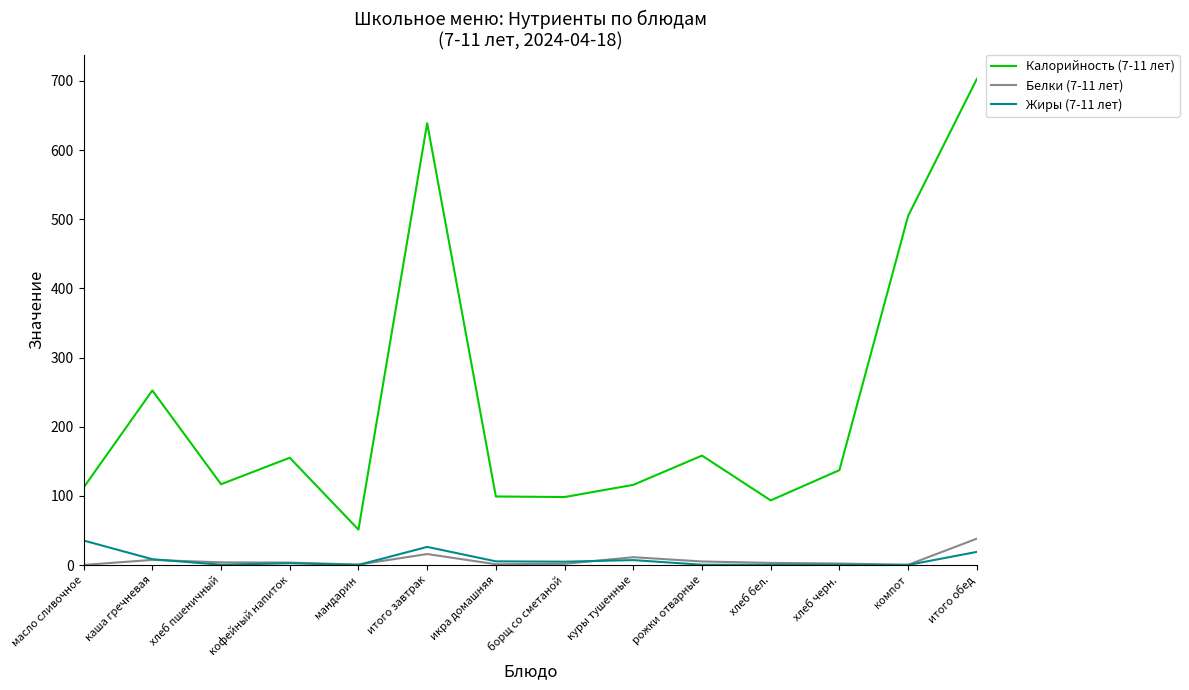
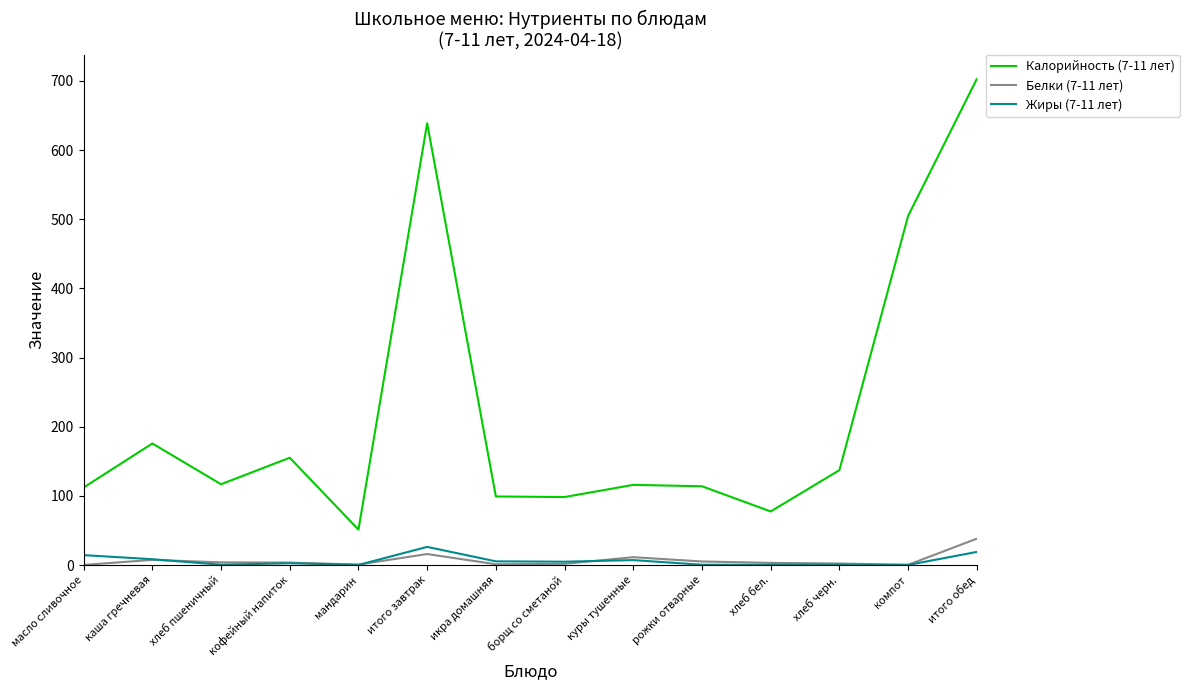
Жиры (7-11 лет), масло сливочное: 40 -> 10
Калорийность (7-11 лет), каша гречневая: 250 -> 180
Калорийность (7-11 лет), рожки отварные: 160 -> 110
Калорийность (7-11 лет), хлеб бел.: 90 -> 80
